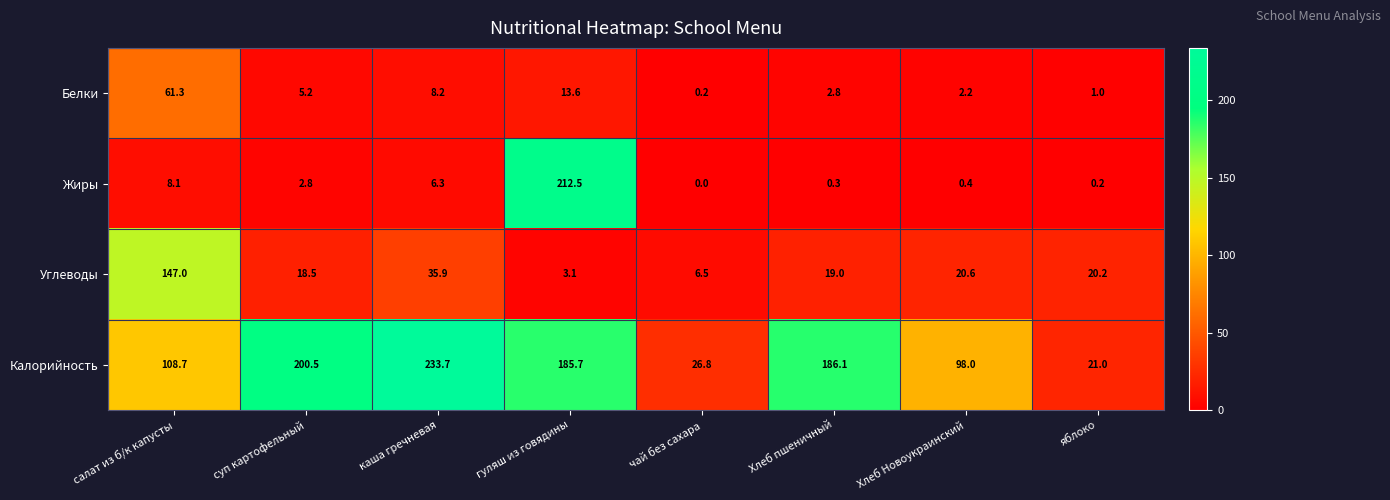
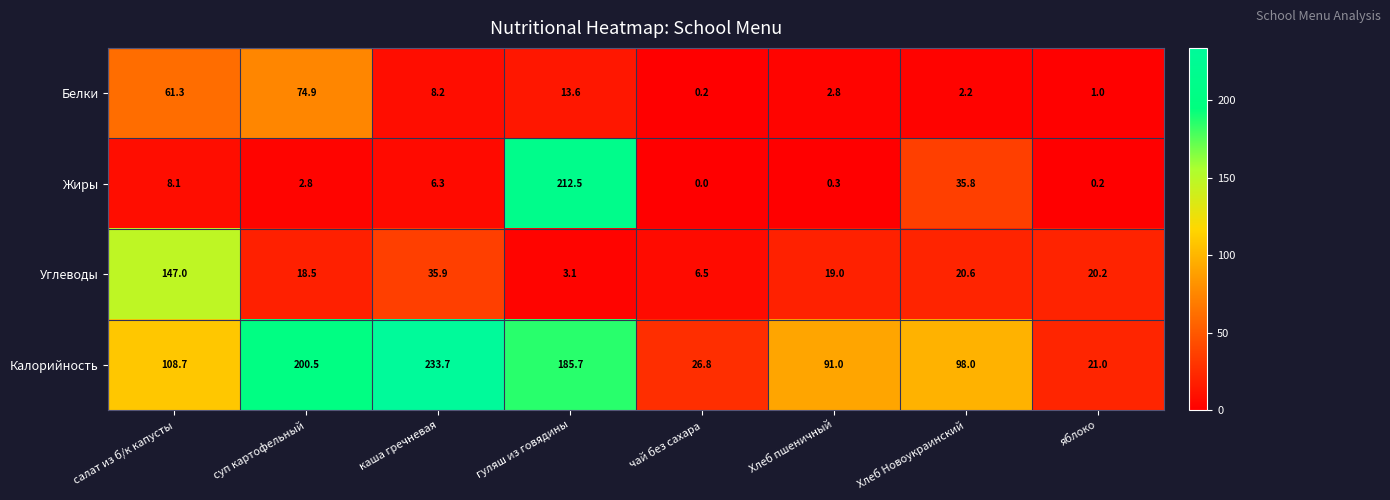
Белки, суп картофельный: 5.2 -> 74.9
Жиры, Хлеб Новоукраинский: 0.4 -> 35.8
Калорийность, Хлеб пшеничный: 186.1 -> 91.0
